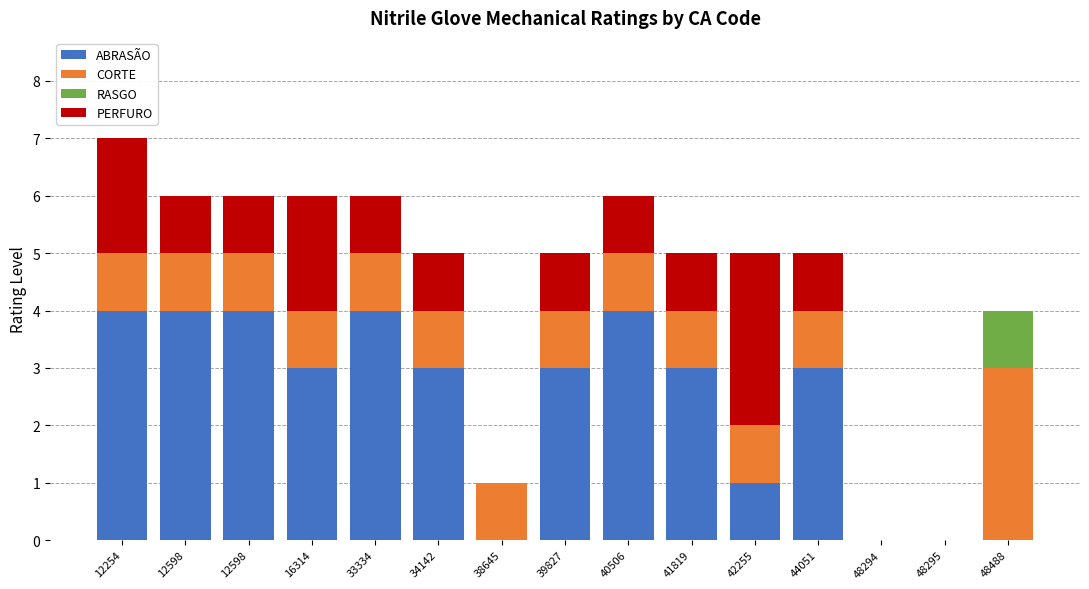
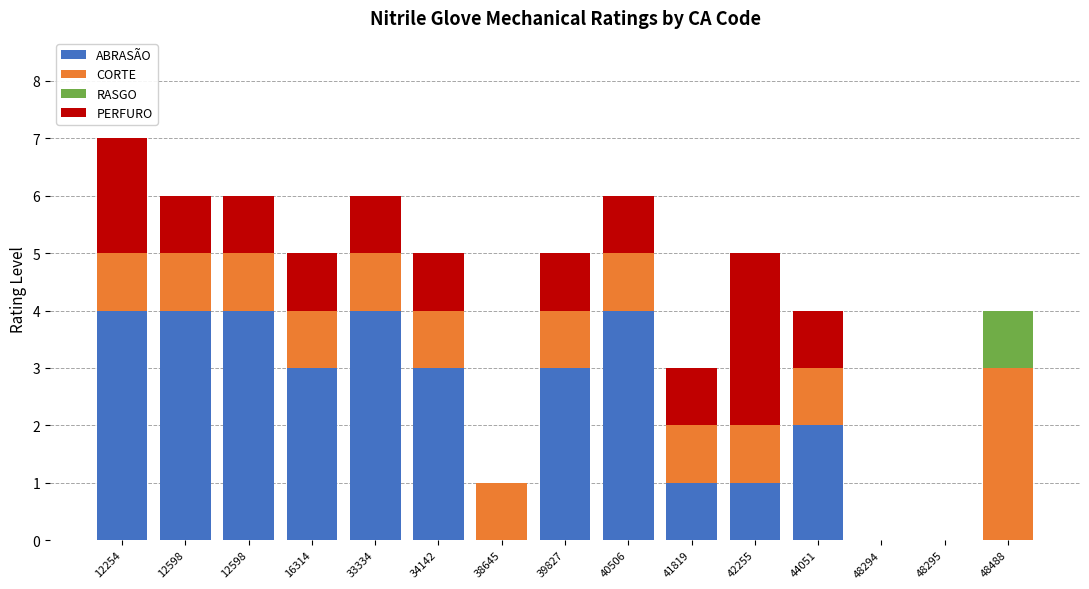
PERFURO, 16314: 2 -> 1
ABRASÃO, 41819: 3 -> 1
ABRASÃO, 44051: 3 -> 2
